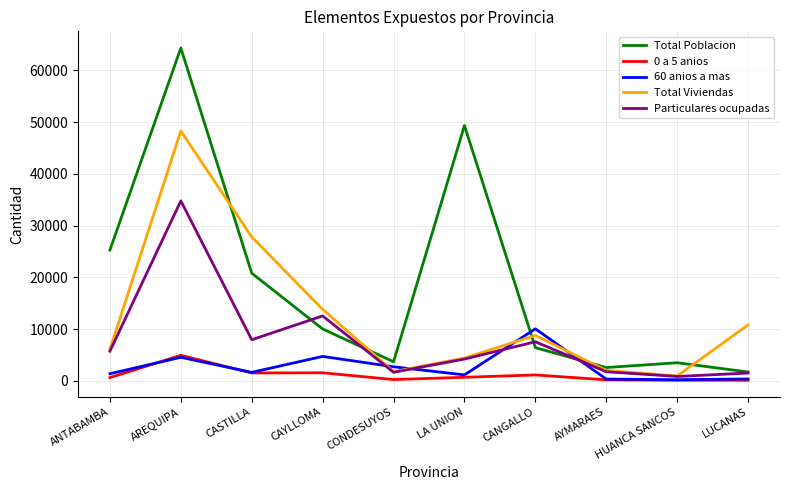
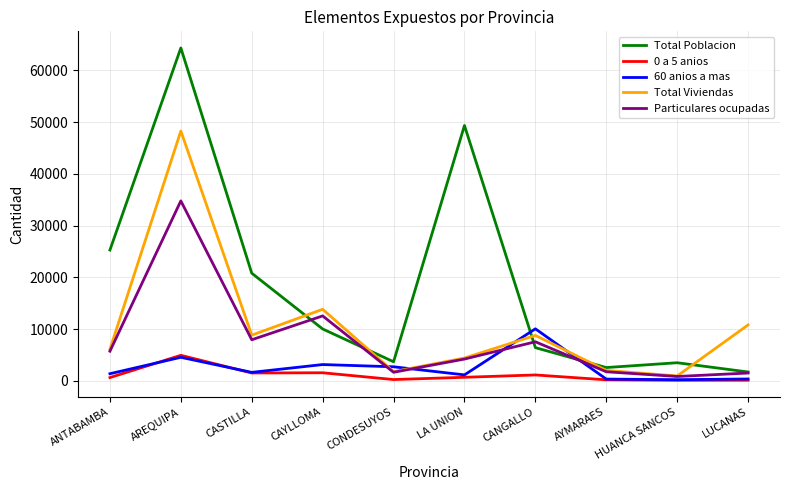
Total Viviendas, CASTILLA: 28000 -> 9000
60 anios a mas, CAYLLOMA: 5000 -> 3000
